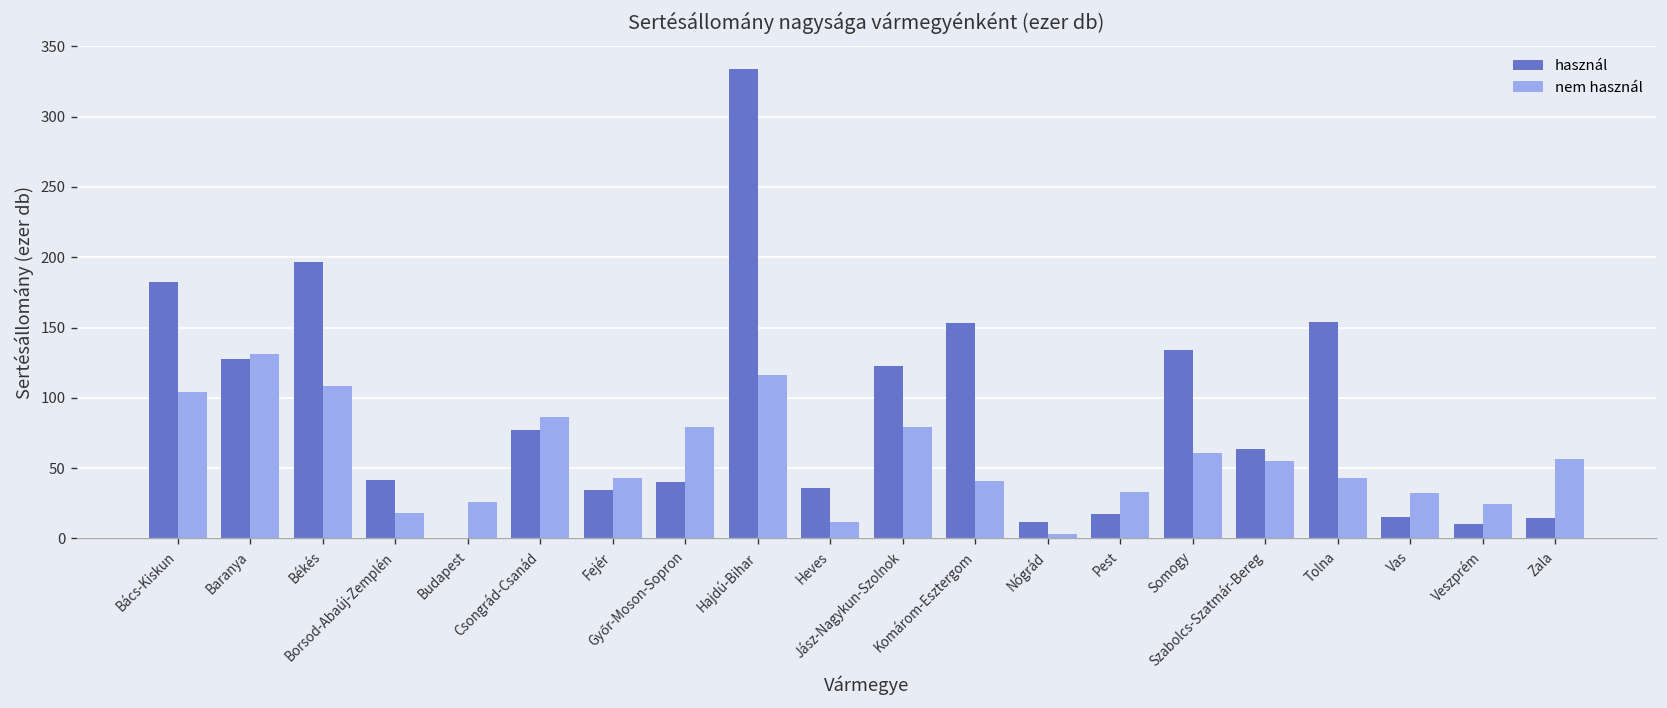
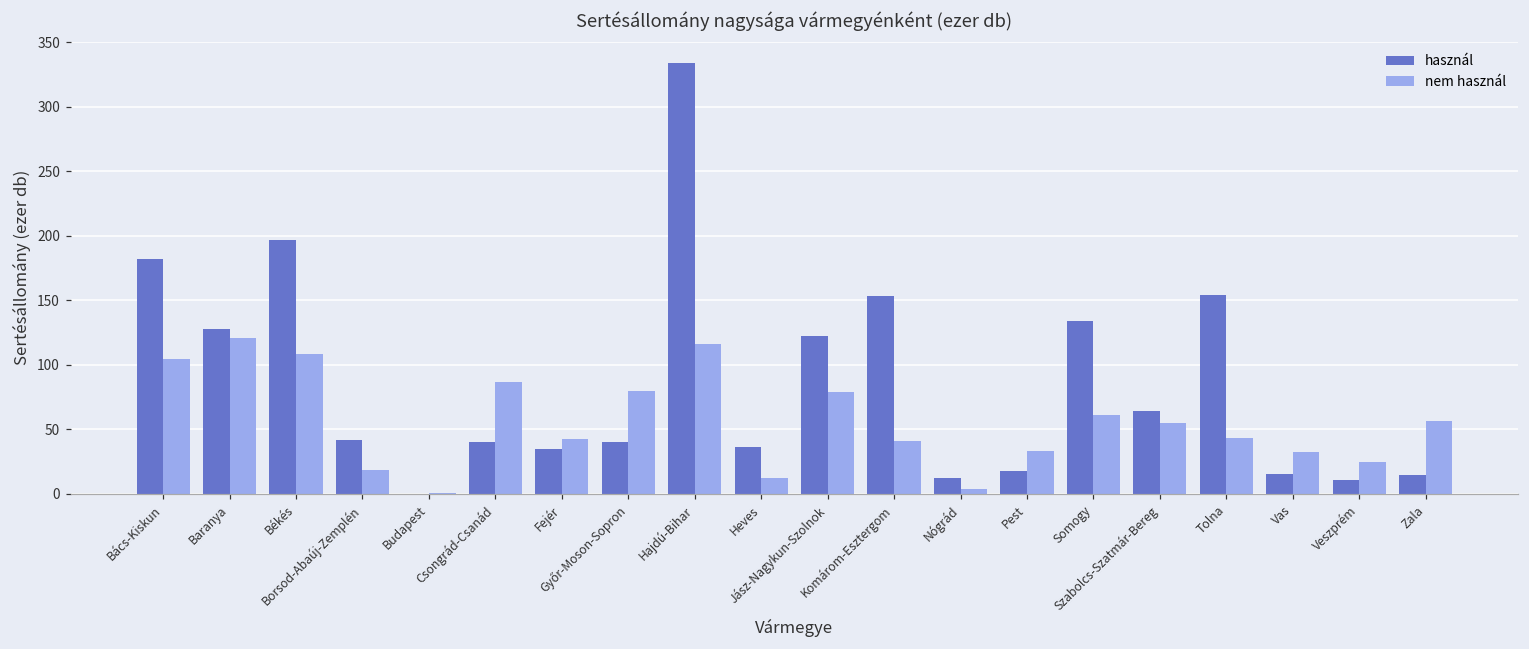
nem használ, Baranya: 131 -> 121
nem használ, Budapest: 26 -> 0
használ, Csongrád-Csanád: 77 -> 40
